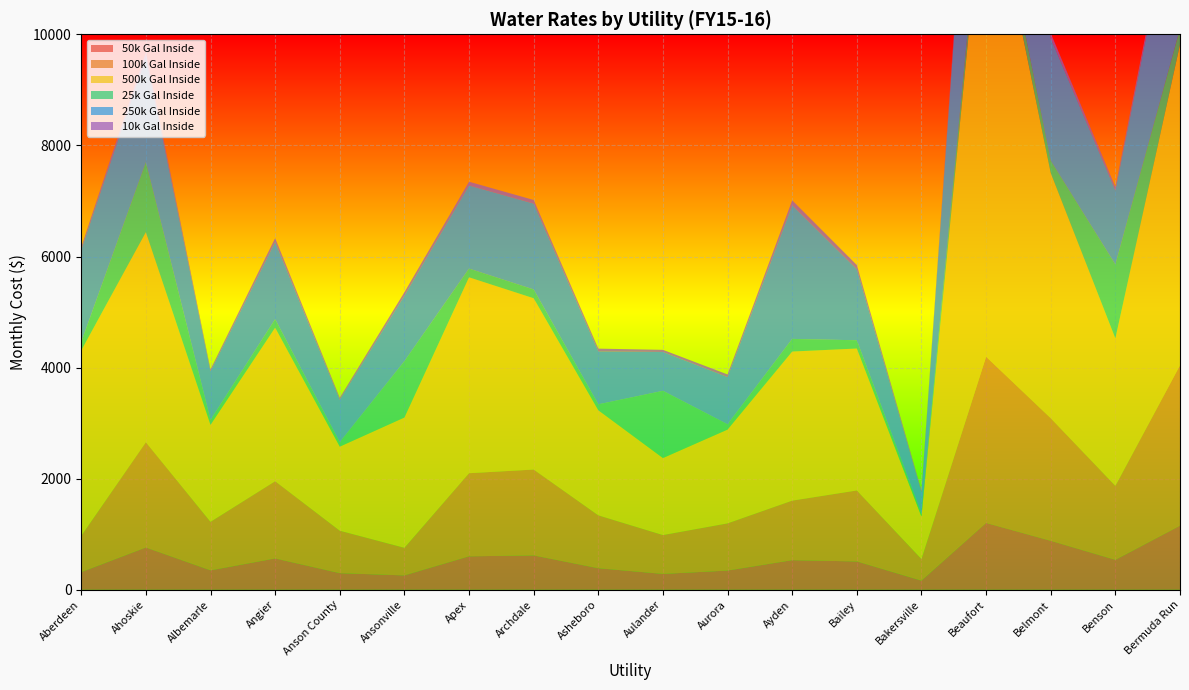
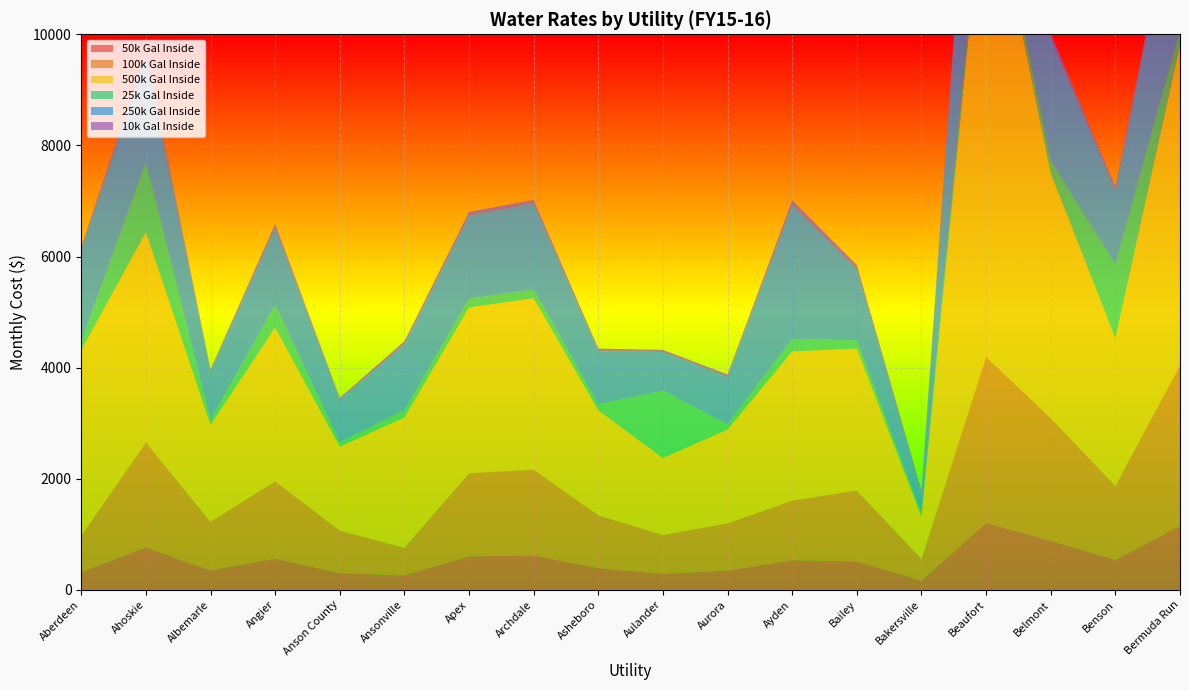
25k Gal Inside, Angier: 200 -> 400
25k Gal Inside, Ansonville: 1000 -> 100
500k Gal Inside, Apex: 3500 -> 3000
